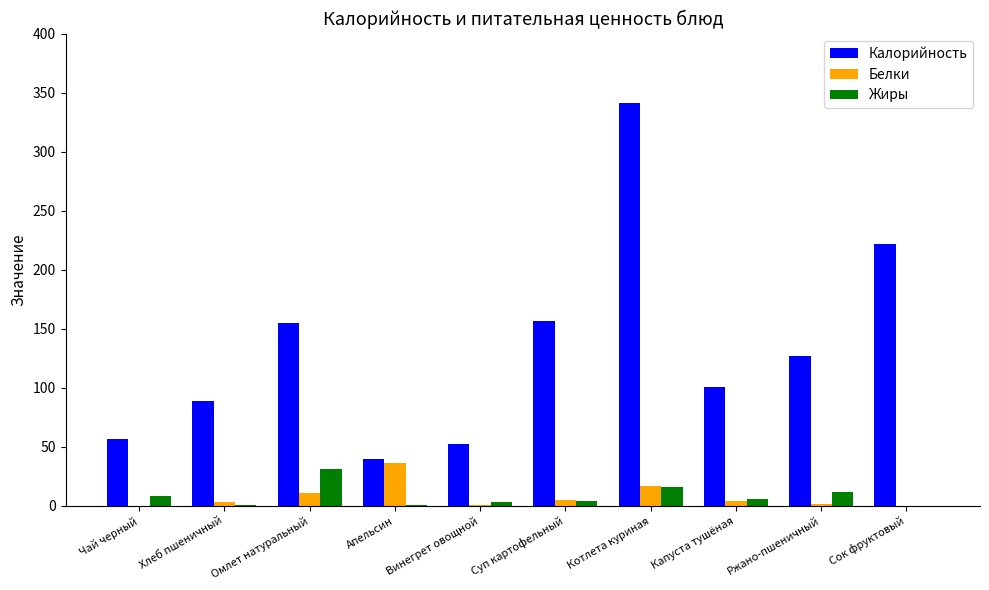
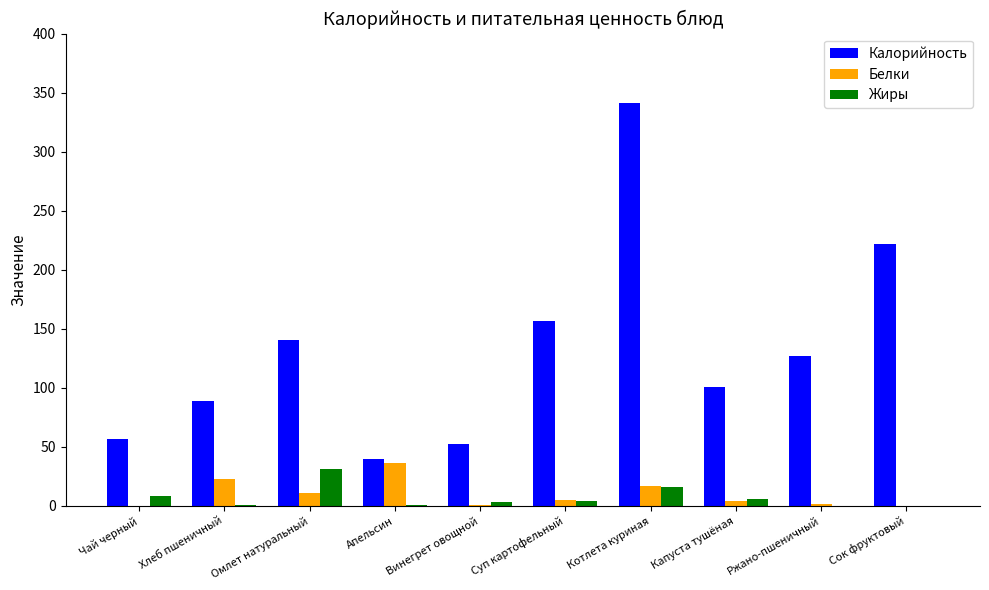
Белки, Хлеб пшеничный: 3 -> 23
Калорийность, Омлет натуральный: 155 -> 140
Жиры, Ржано-пшеничный: 12 -> 0
